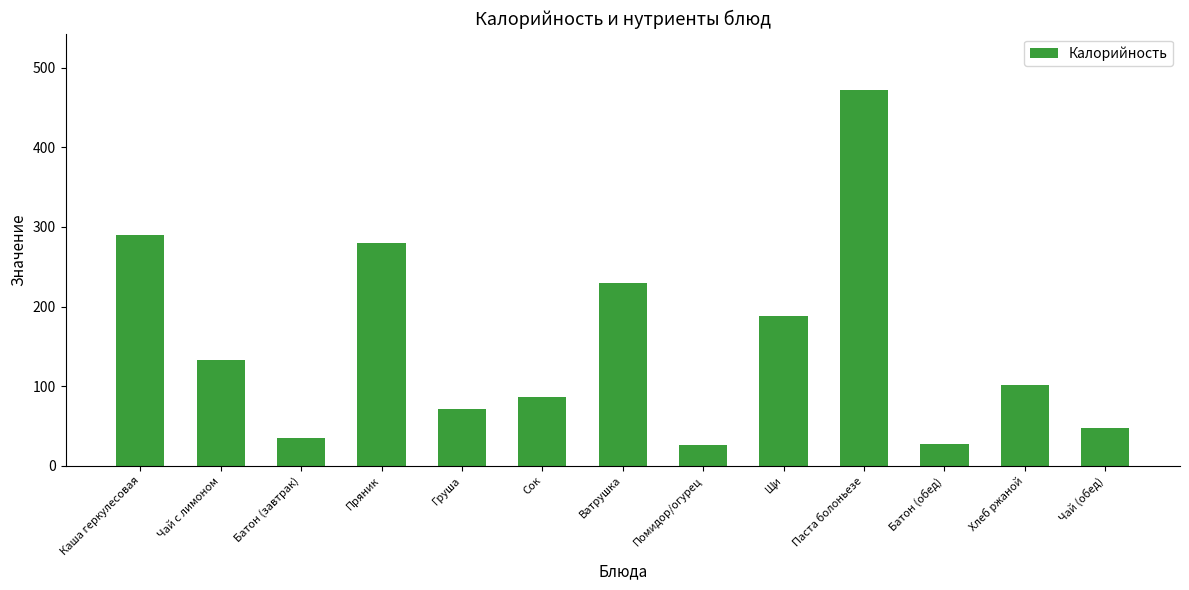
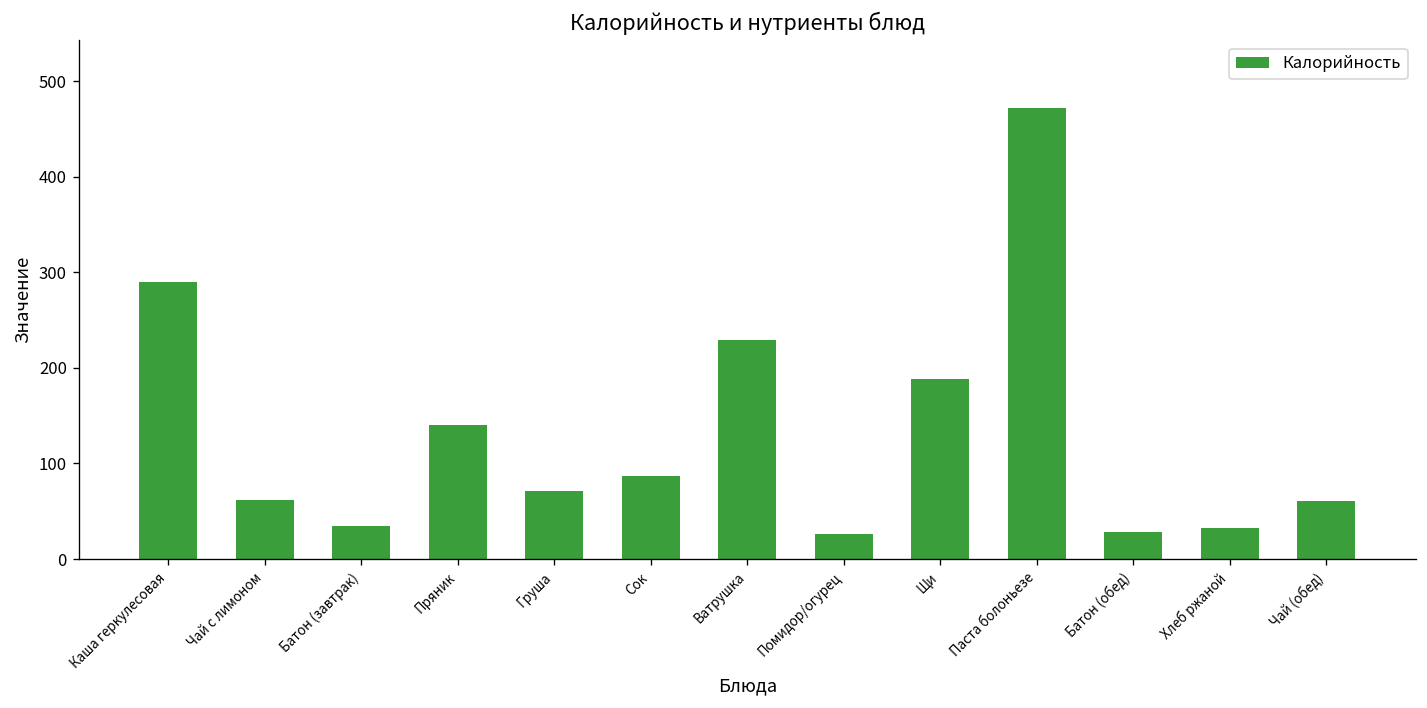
Чай с лимоном: 130 -> 60
Пряник: 280 -> 140
Хлеб ржаной: 100 -> 30
Чай (обед): 50 -> 60
